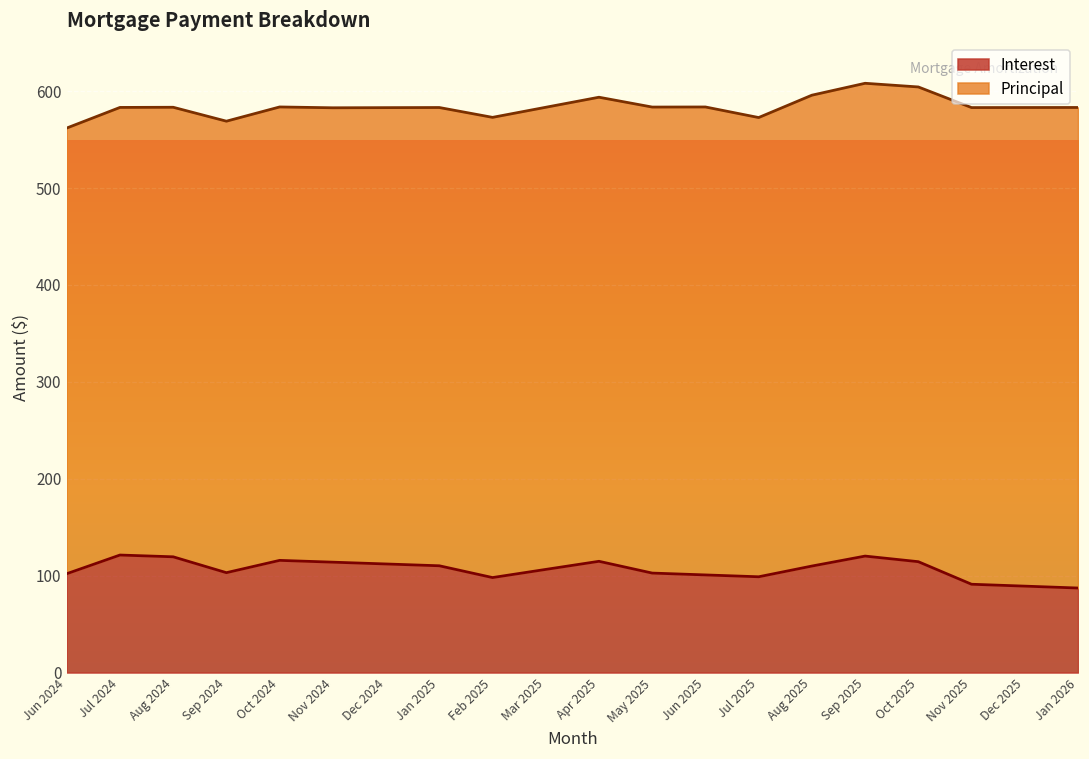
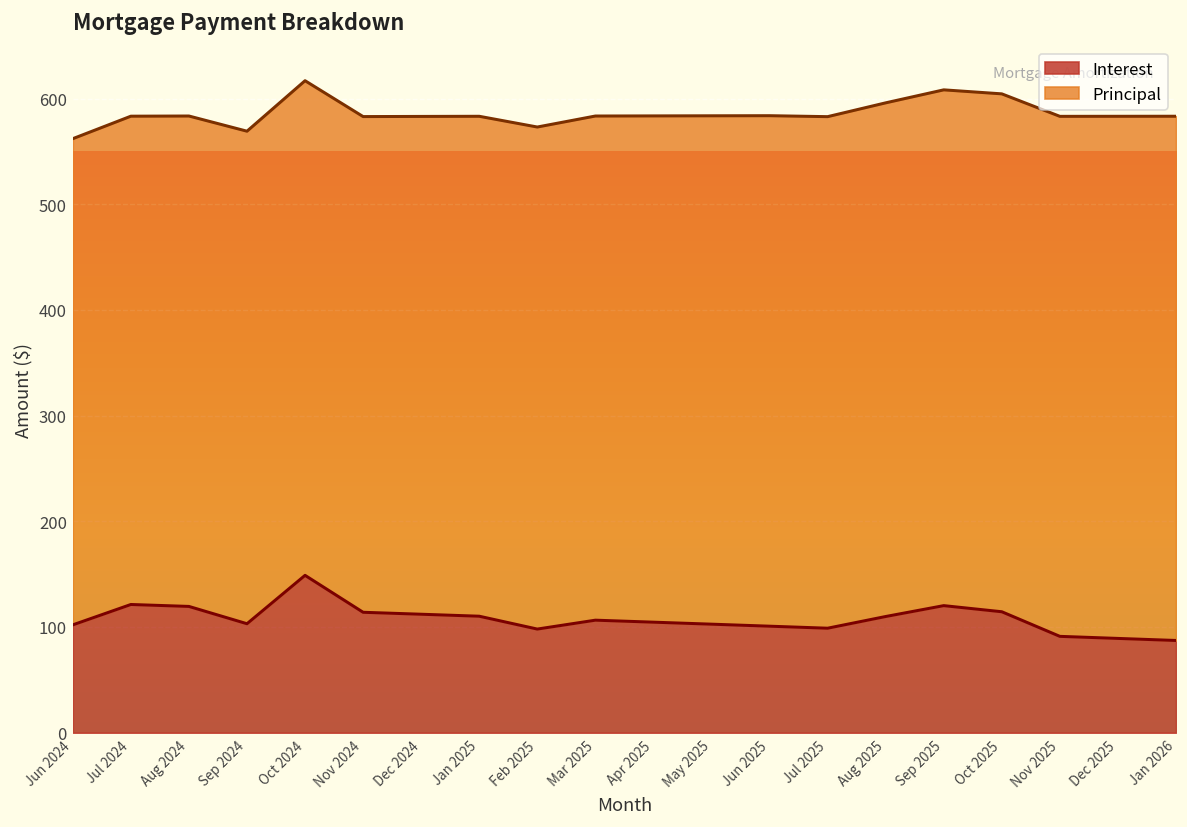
Interest, Oct 2024: 120 -> 150
Interest, Apr 2025: 110 -> 100
Principal, Jul 2025: 470 -> 480
